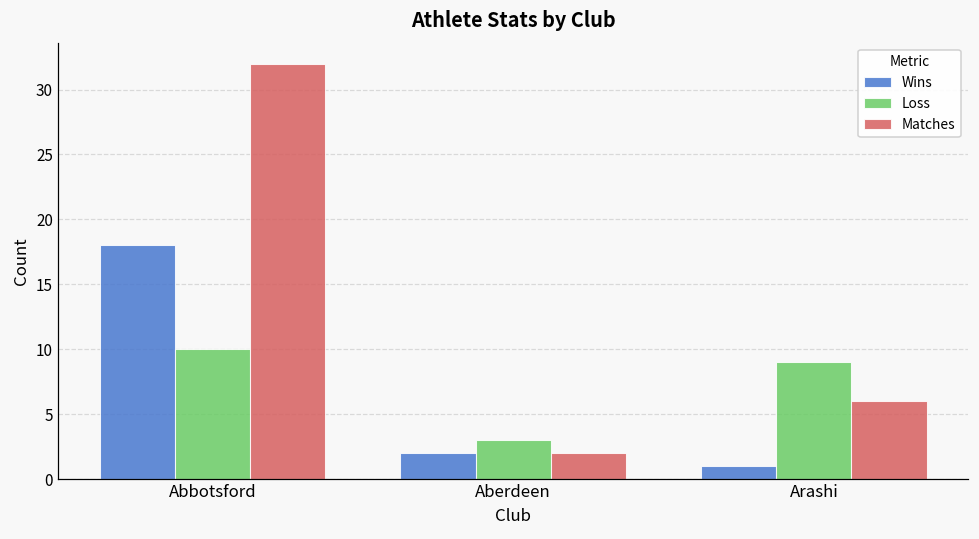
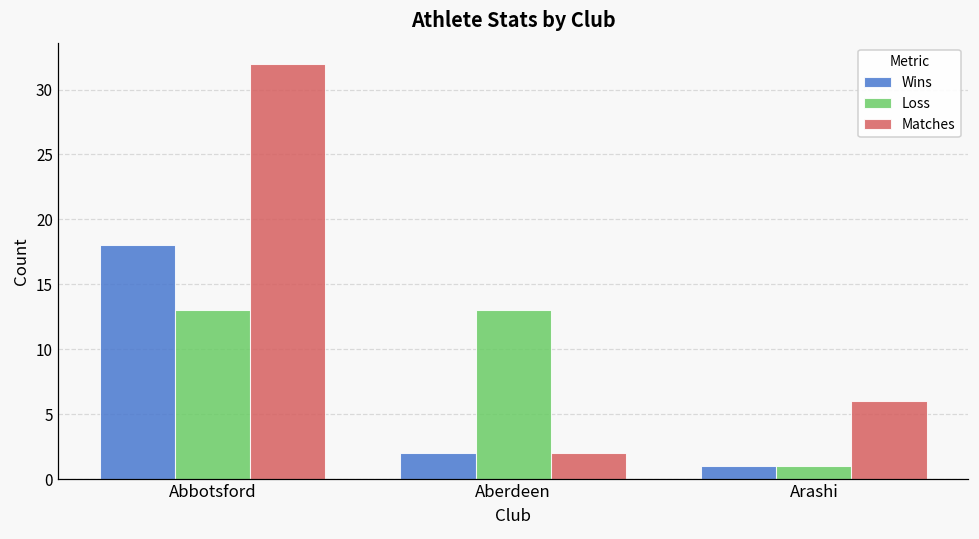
Loss, Abbotsford: 10 -> 13
Loss, Aberdeen: 3 -> 13
Loss, Arashi: 9 -> 1
